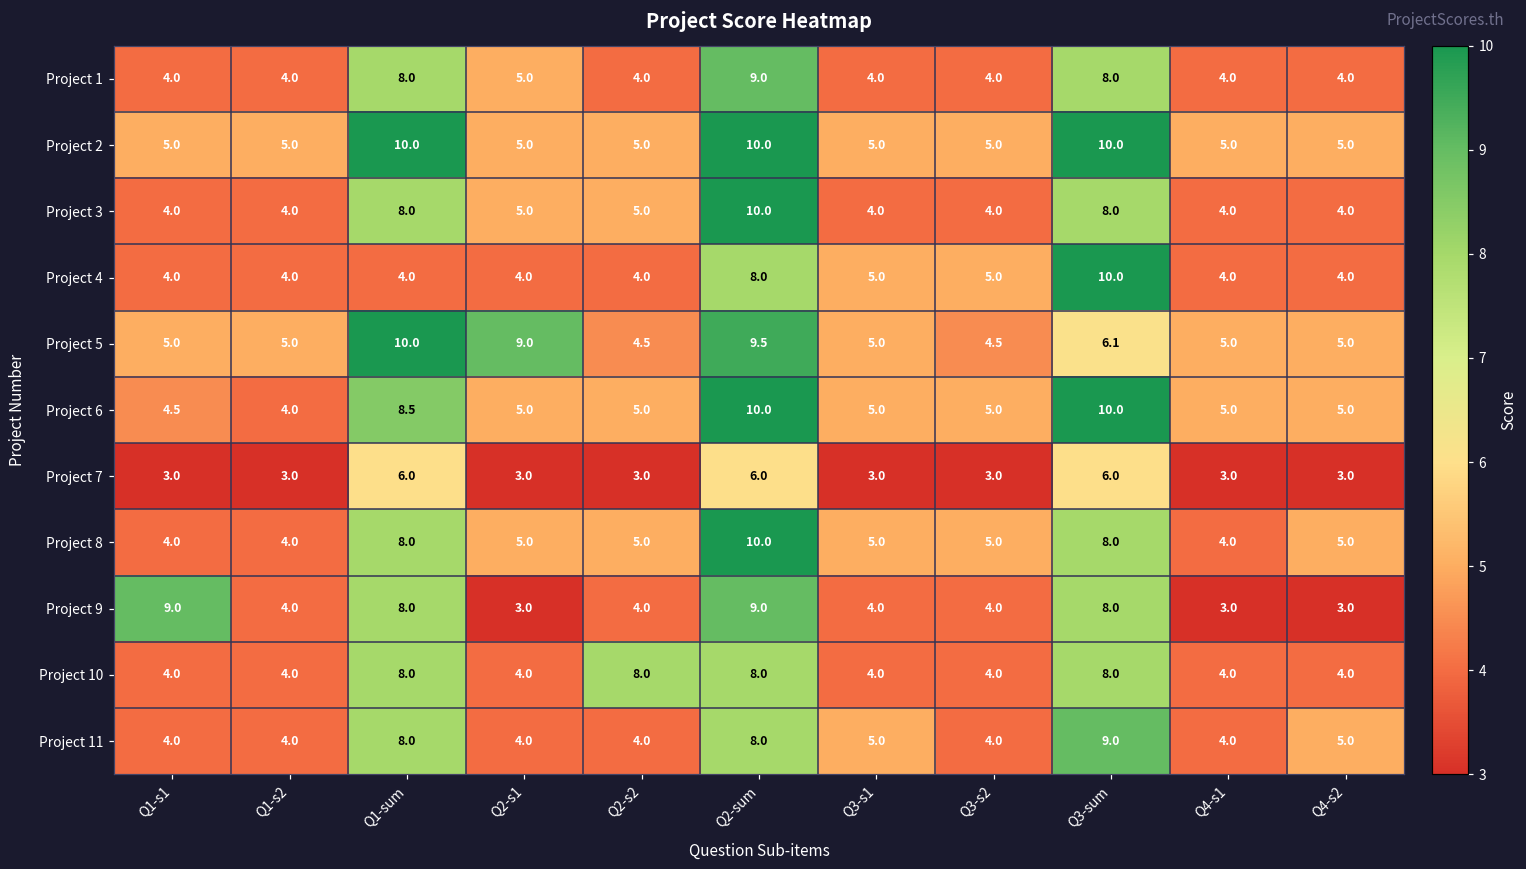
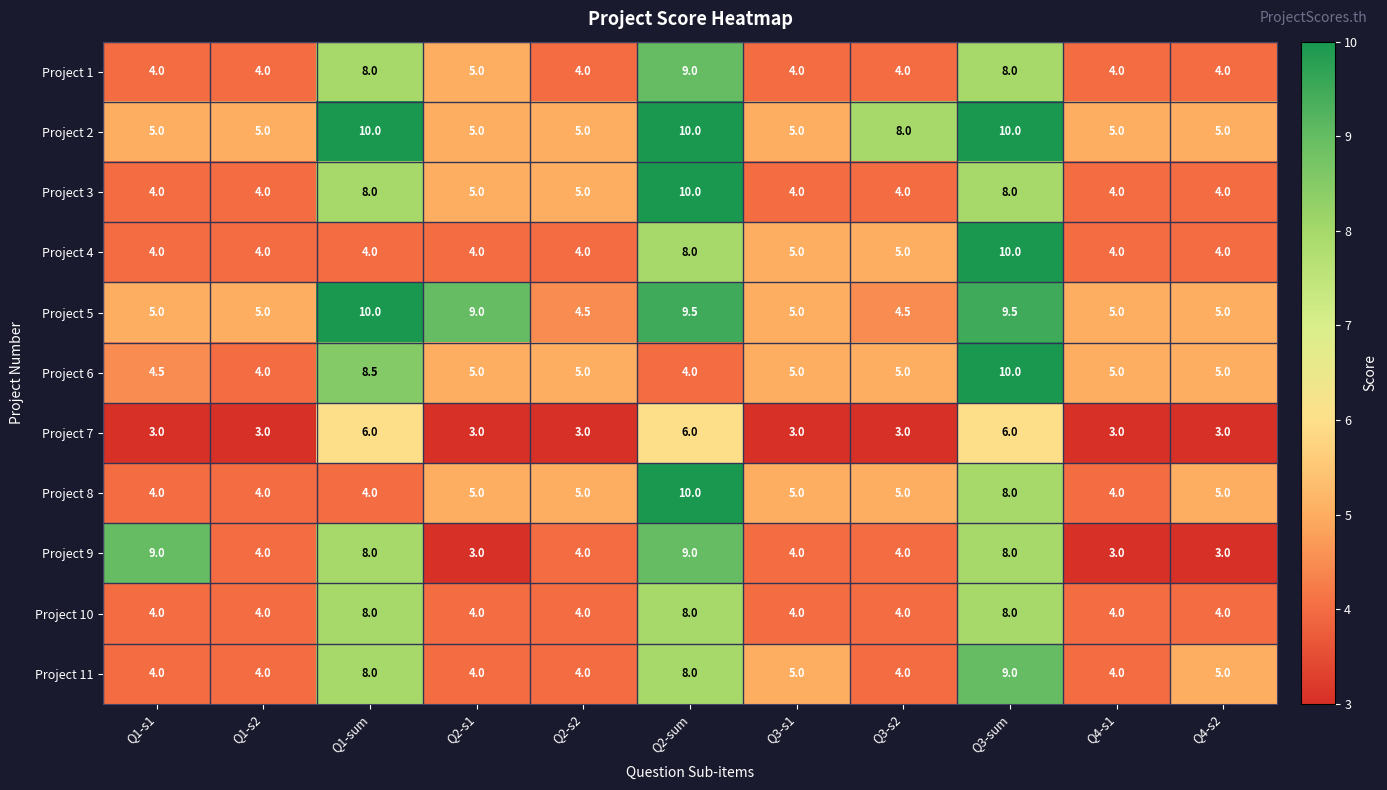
Project 2, Q3-s2: 5.0 -> 8.0
Project 5, Q3-sum: 6.1 -> 9.5
Project 6, Q2-sum: 10.0 -> 4.0
Project 8, Q1-sum: 8.0 -> 4.0
Project 10, Q2-s2: 8.0 -> 4.0
